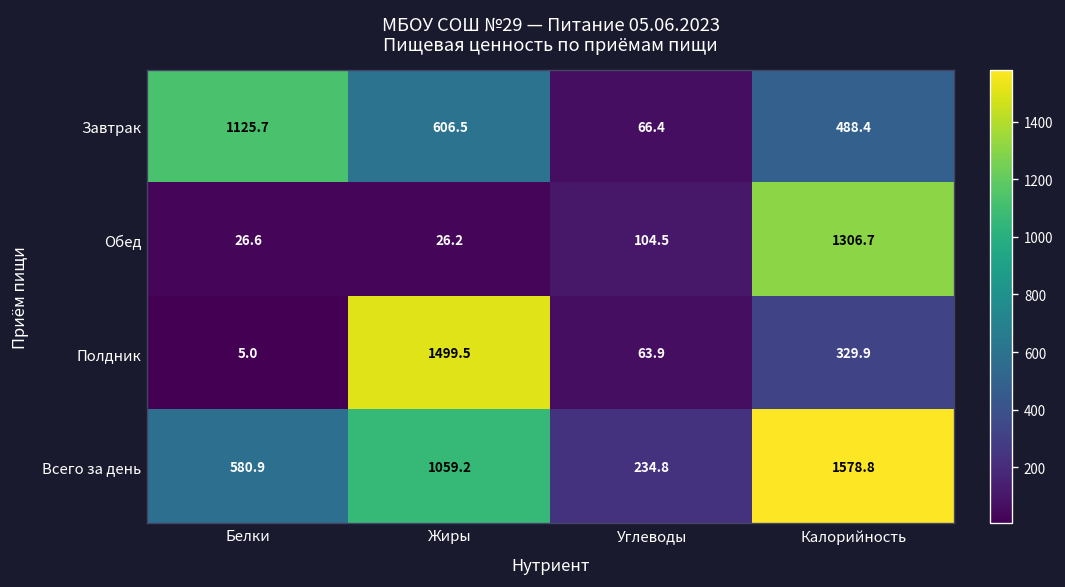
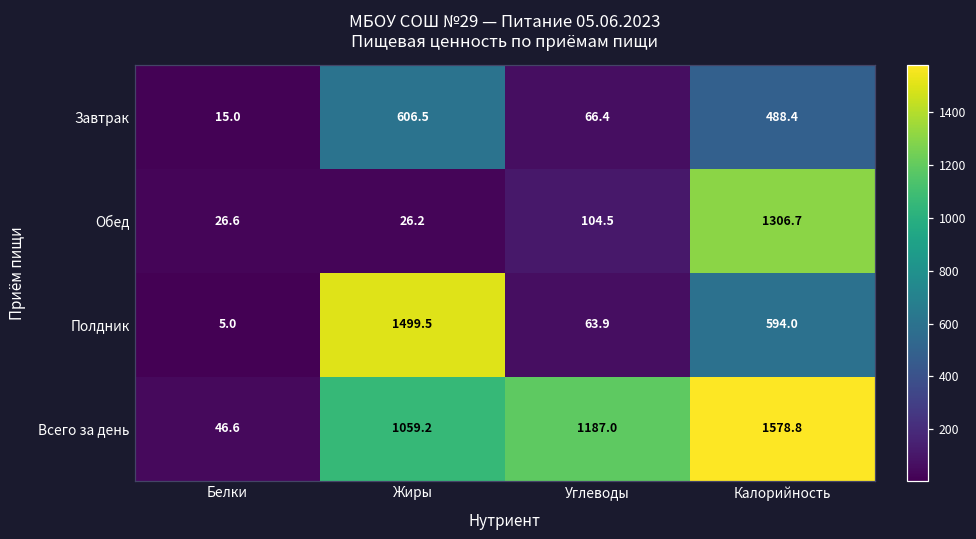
Завтрак, Белки: 1125.7 -> 15.0
Полдник, Калорийность: 329.9 -> 594.0
Всего за день, Белки: 580.9 -> 46.6
Всего за день, Углеводы: 234.8 -> 1187.0
